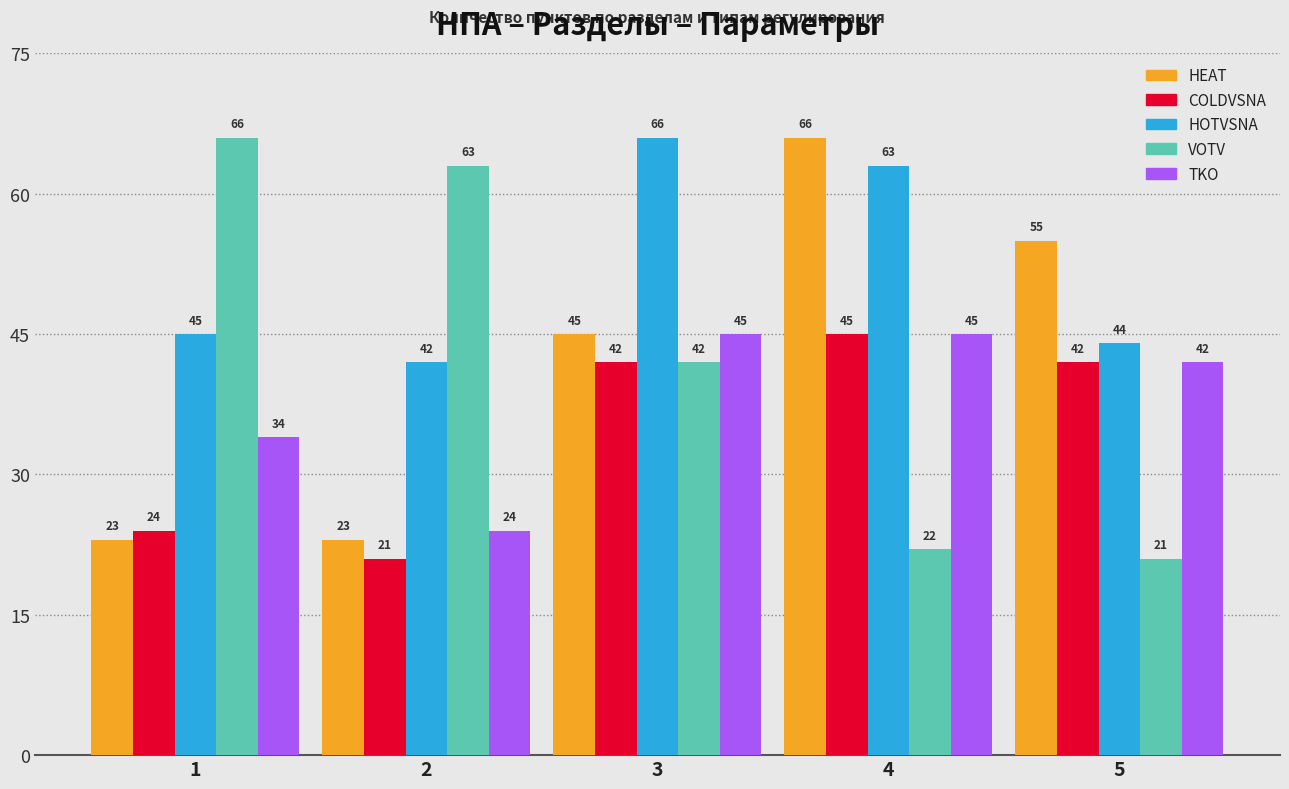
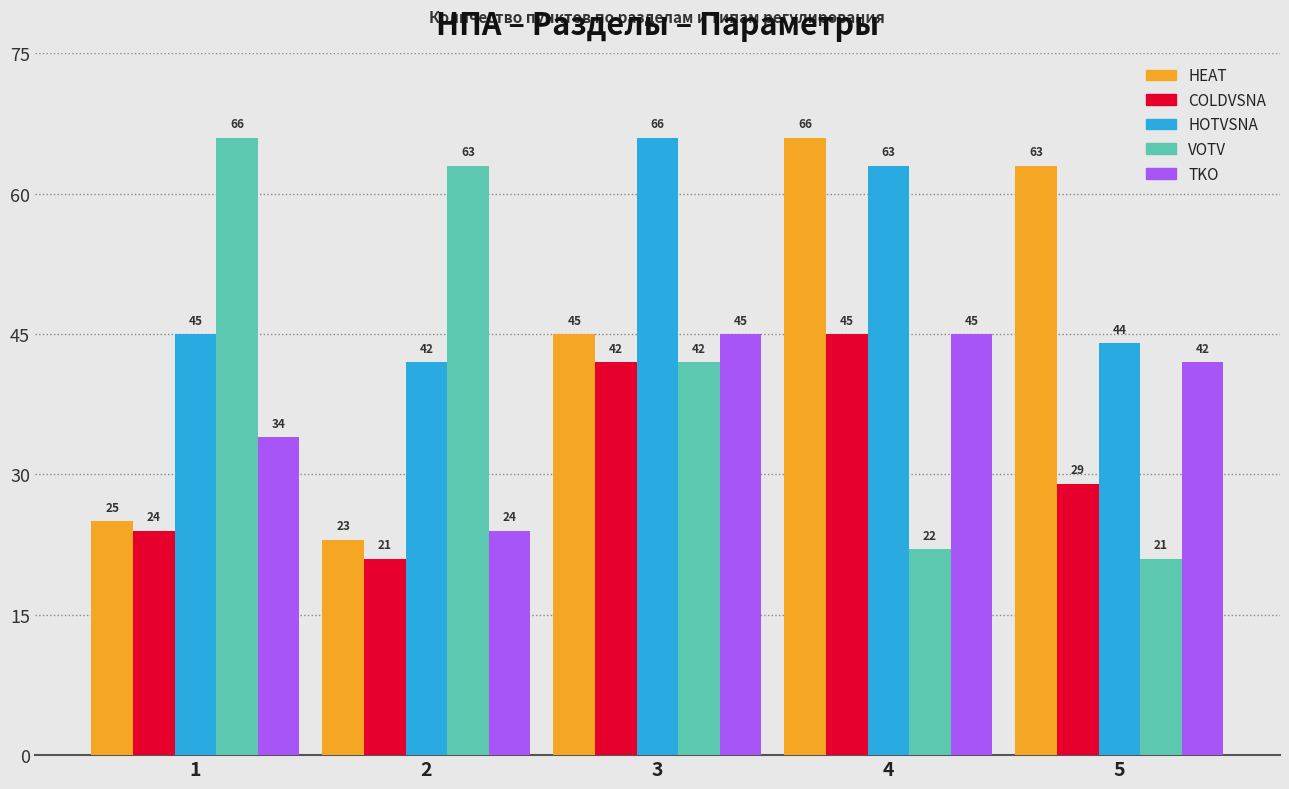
HEAT, 1: 23 -> 25
HEAT, 5: 55 -> 63
COLDVSNA, 5: 42 -> 29
